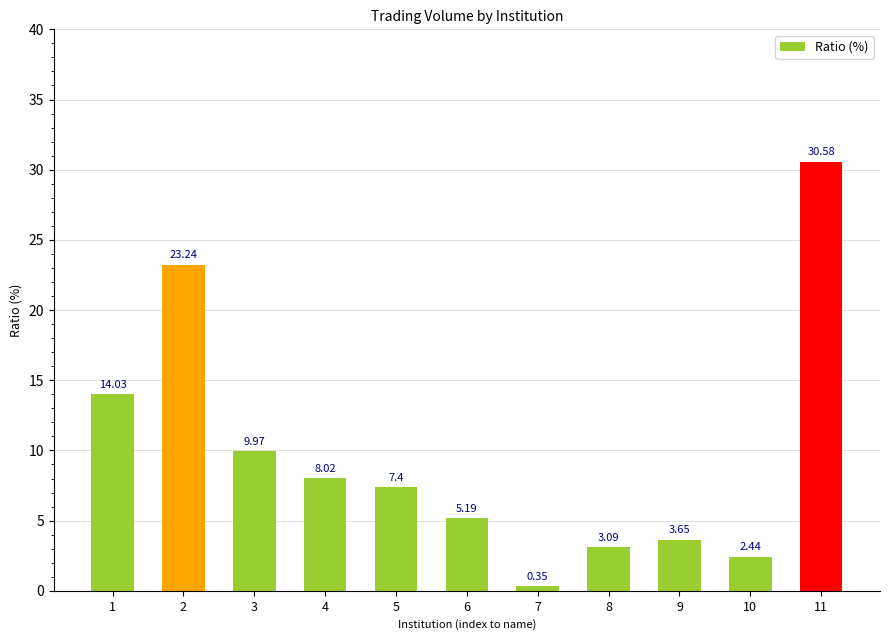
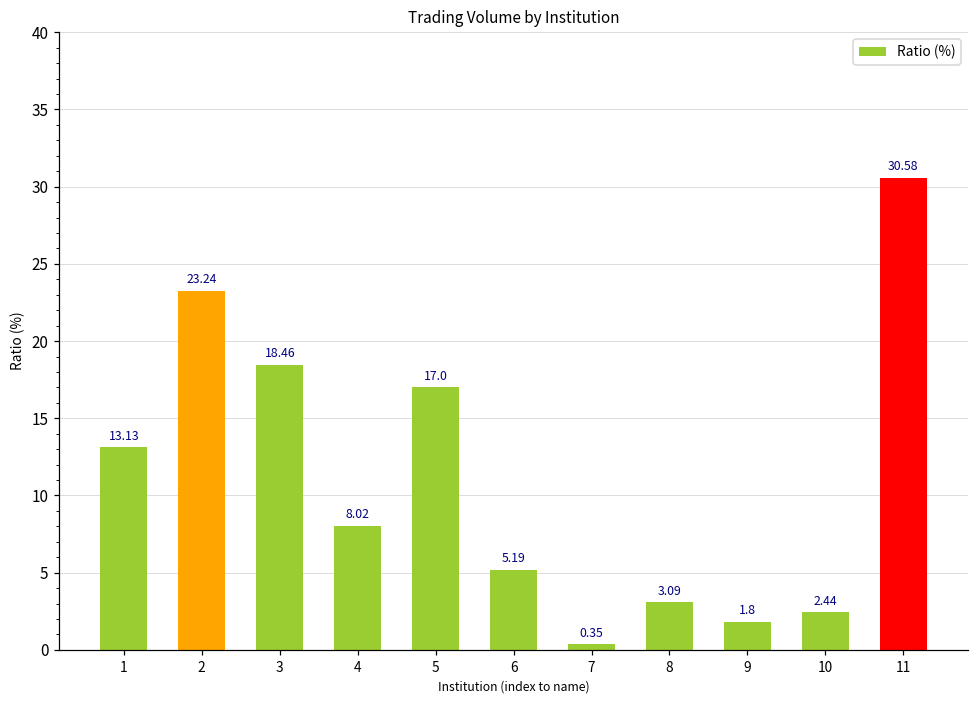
1: 14.03 -> 13.13
3: 9.97 -> 18.46
5: 7.4 -> 17.0
9: 3.65 -> 1.8
